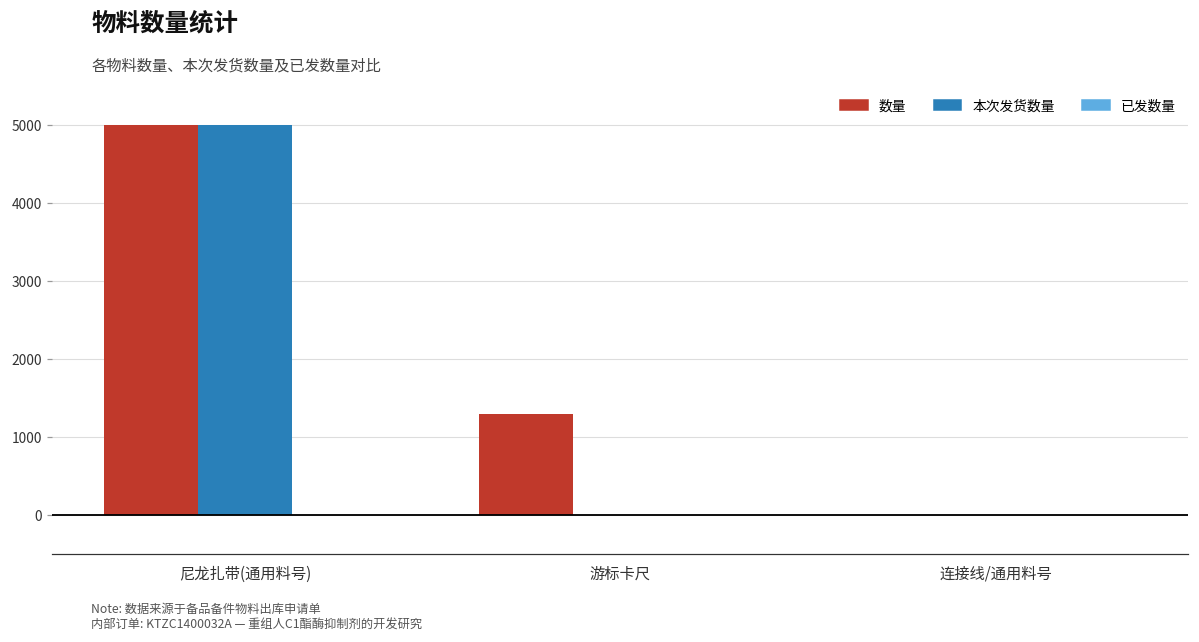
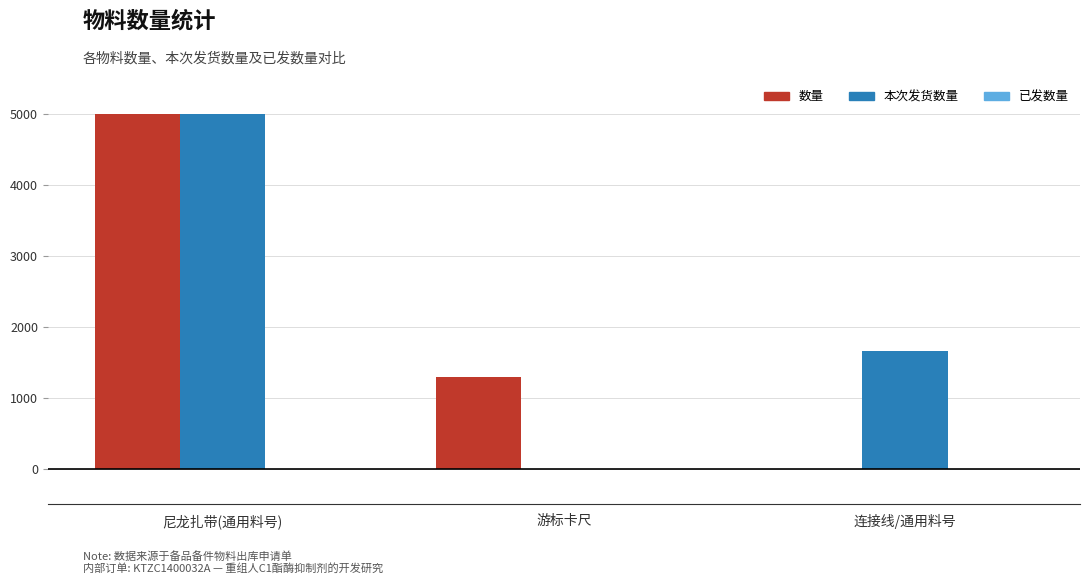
连接线/通用料号: 0 -> 1700
